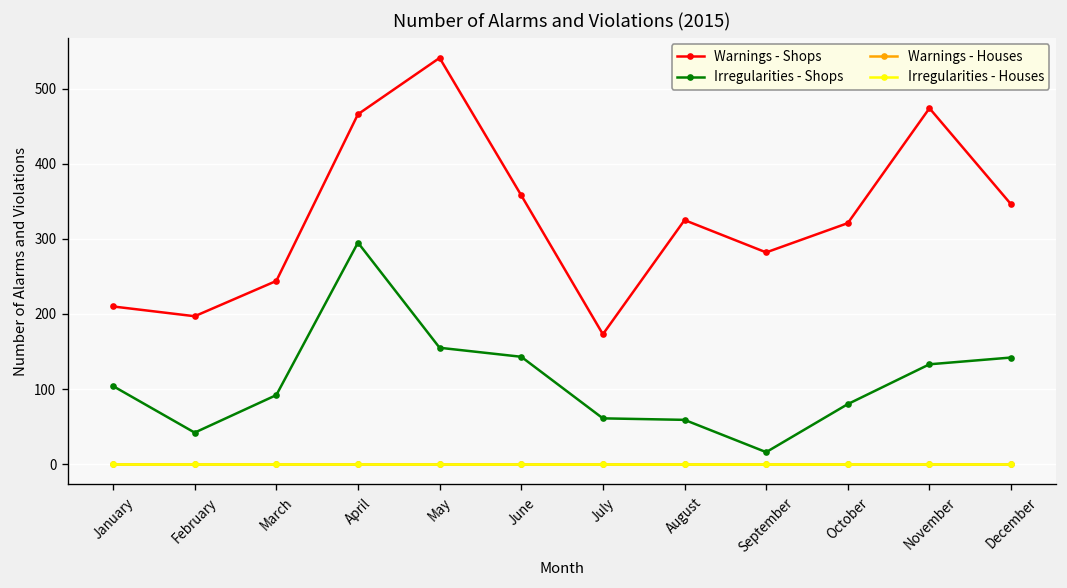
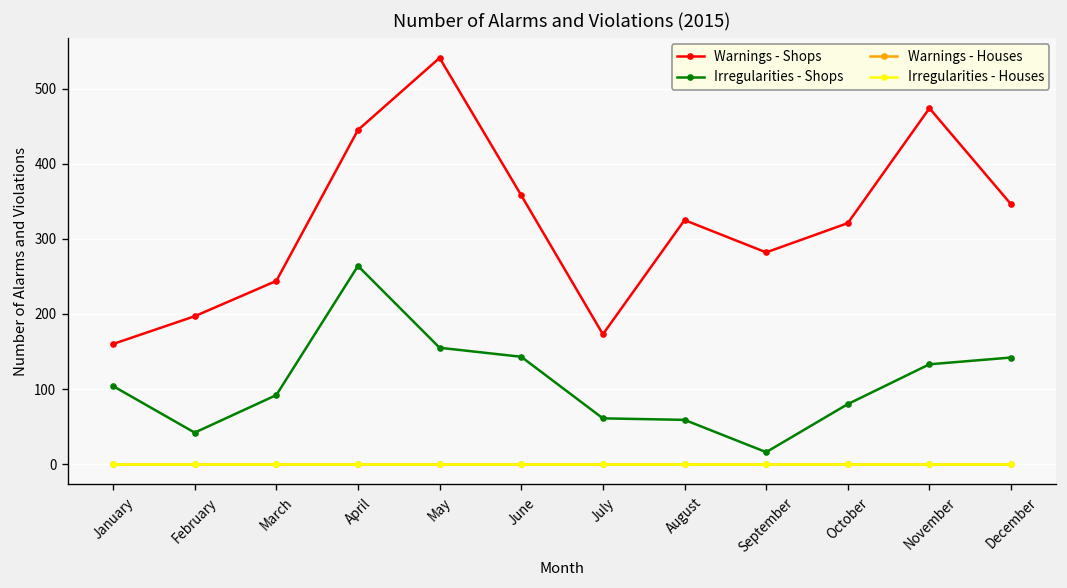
Warnings - Shops, January: 210 -> 160
Warnings - Shops, April: 470 -> 450
Irregularities - Shops, April: 300 -> 260
